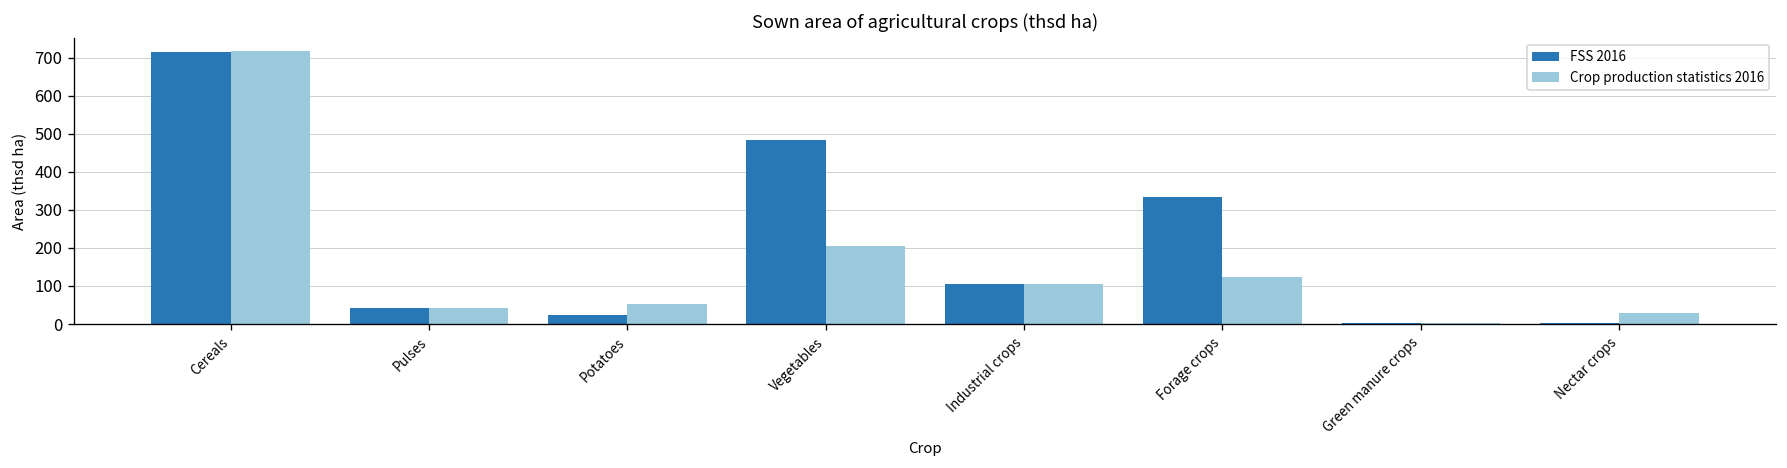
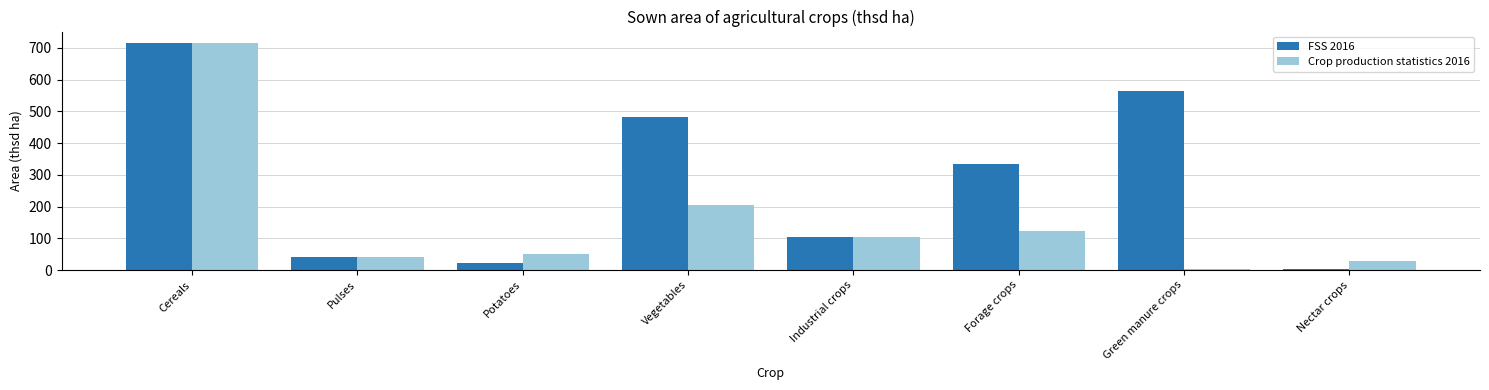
FSS 2016, Green manure crops: 0 -> 570
